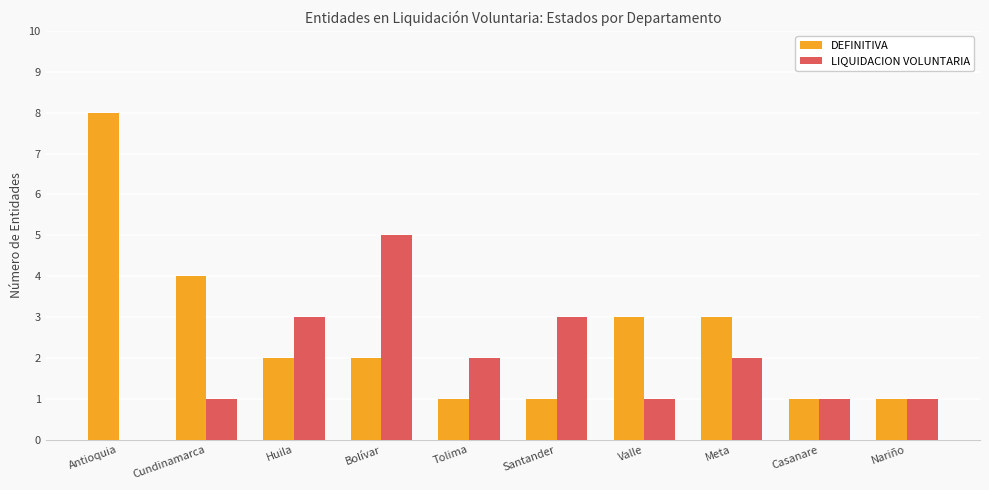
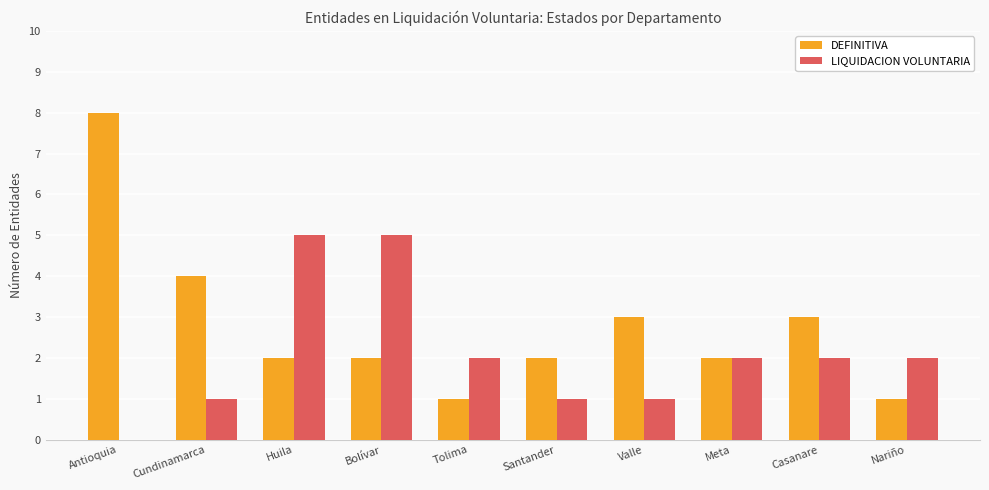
LIQUIDACION VOLUNTARIA, Huila: 3 -> 5
DEFINITIVA, Santander: 1 -> 2
LIQUIDACION VOLUNTARIA, Santander: 3 -> 1
DEFINITIVA, Meta: 3 -> 2
DEFINITIVA, Casanare: 1 -> 3
LIQUIDACION VOLUNTARIA, Casanare: 1 -> 2
LIQUIDACION VOLUNTARIA, Nariño: 1 -> 2
